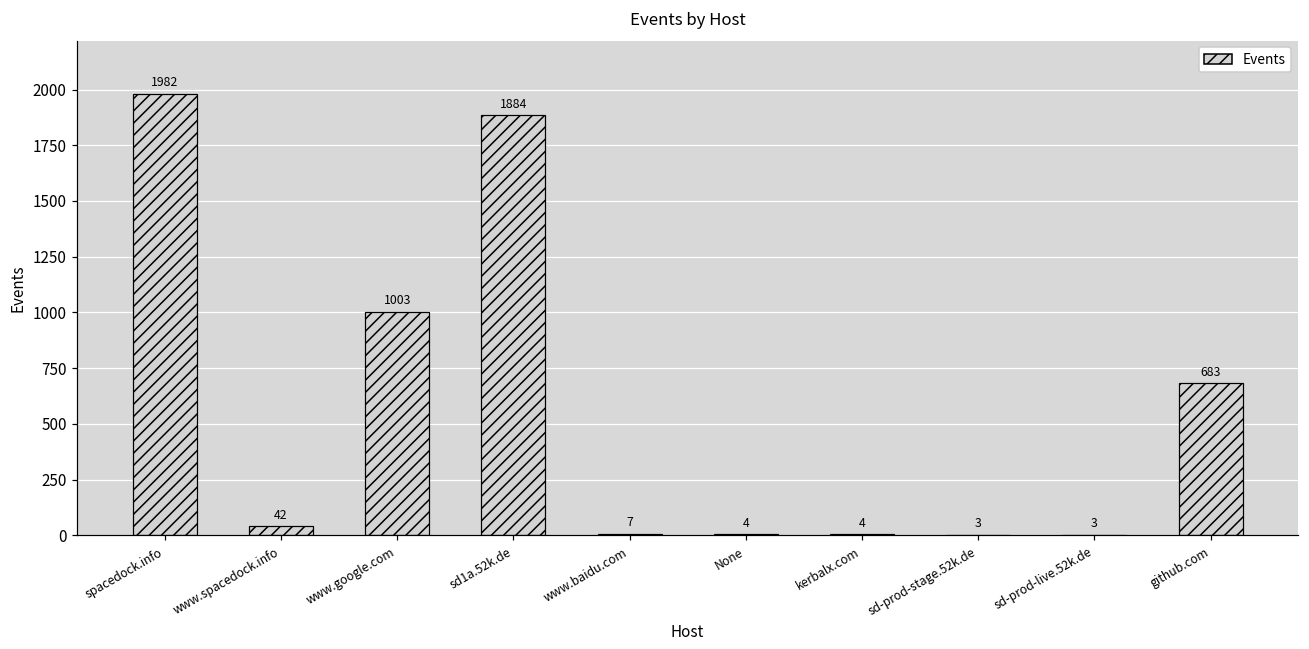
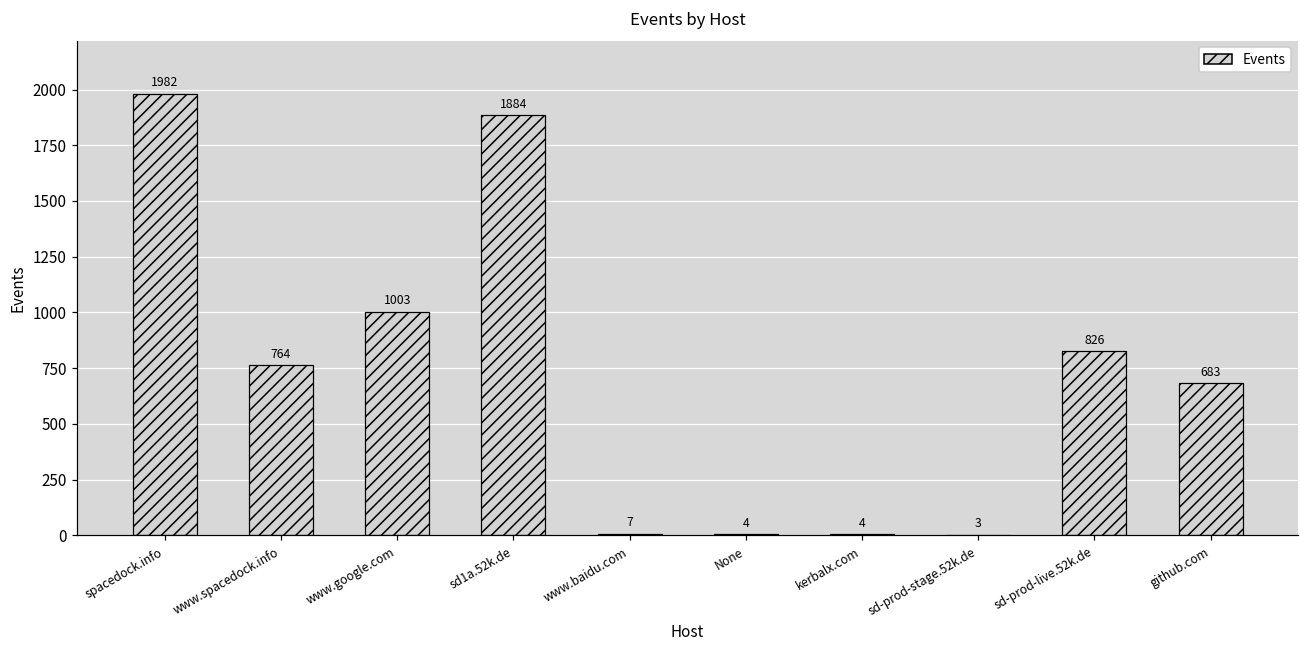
www.spacedock.info: 42 -> 764
sd-prod-live.52k.de: 3 -> 826
